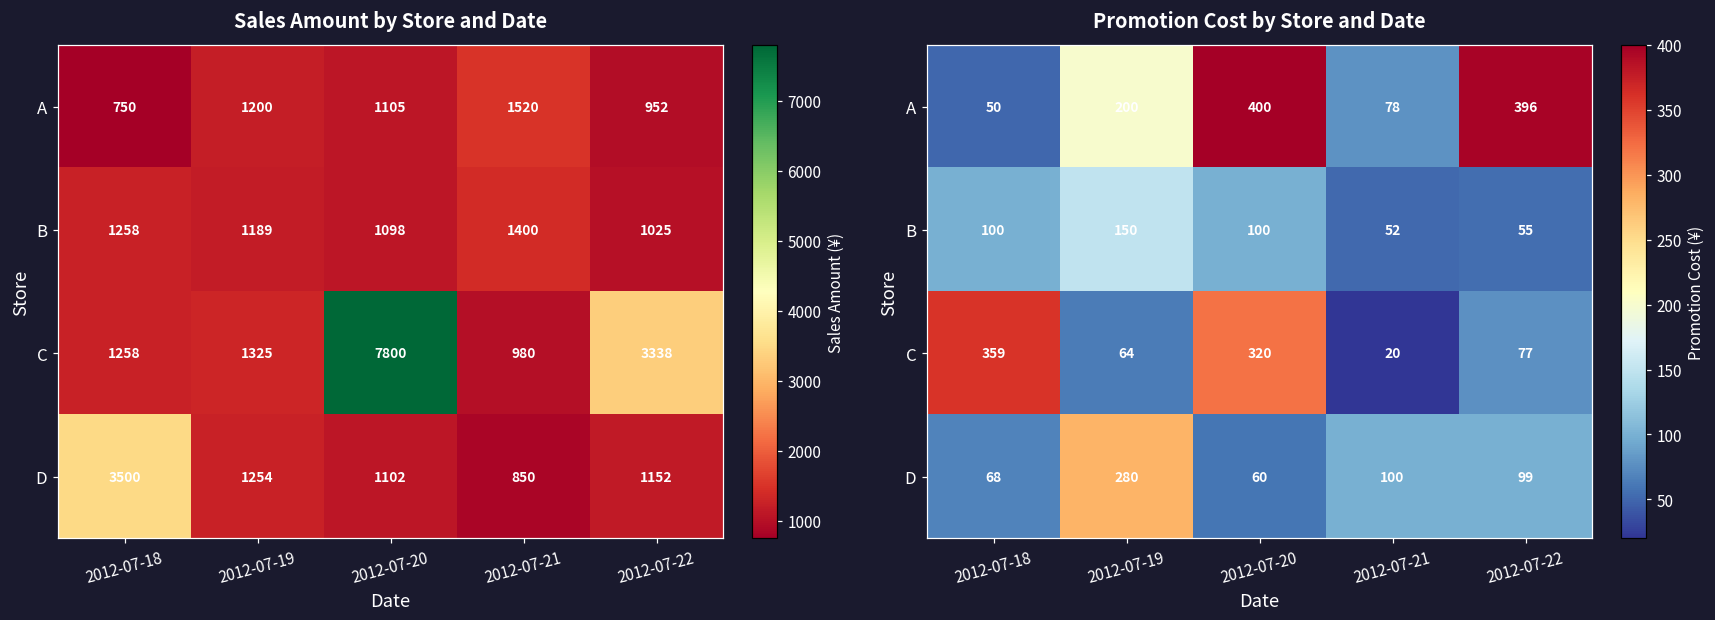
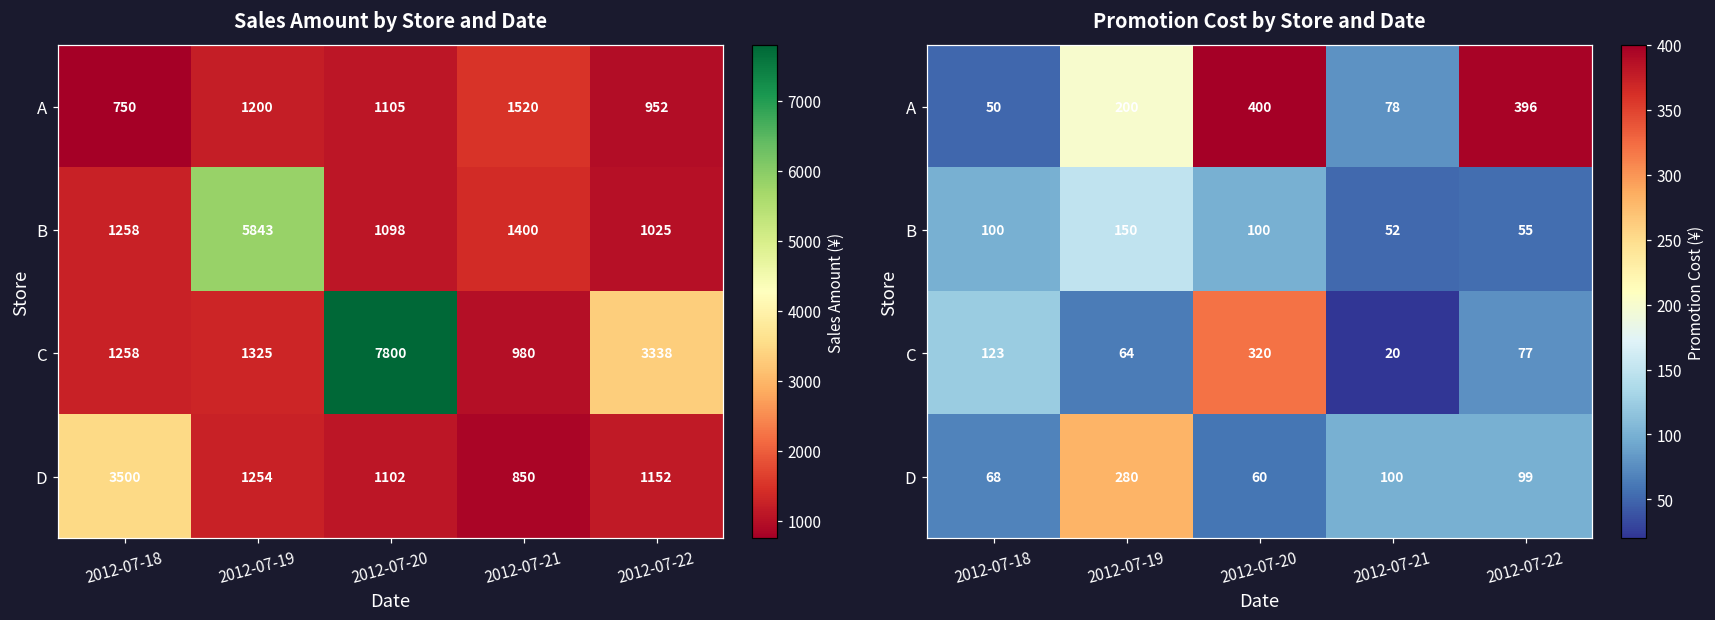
Sales Amount by Store and Date, B, 2012-07-19: 1189 -> 5843
Promotion Cost by Store and Date, C, 2012-07-18: 359 -> 123
